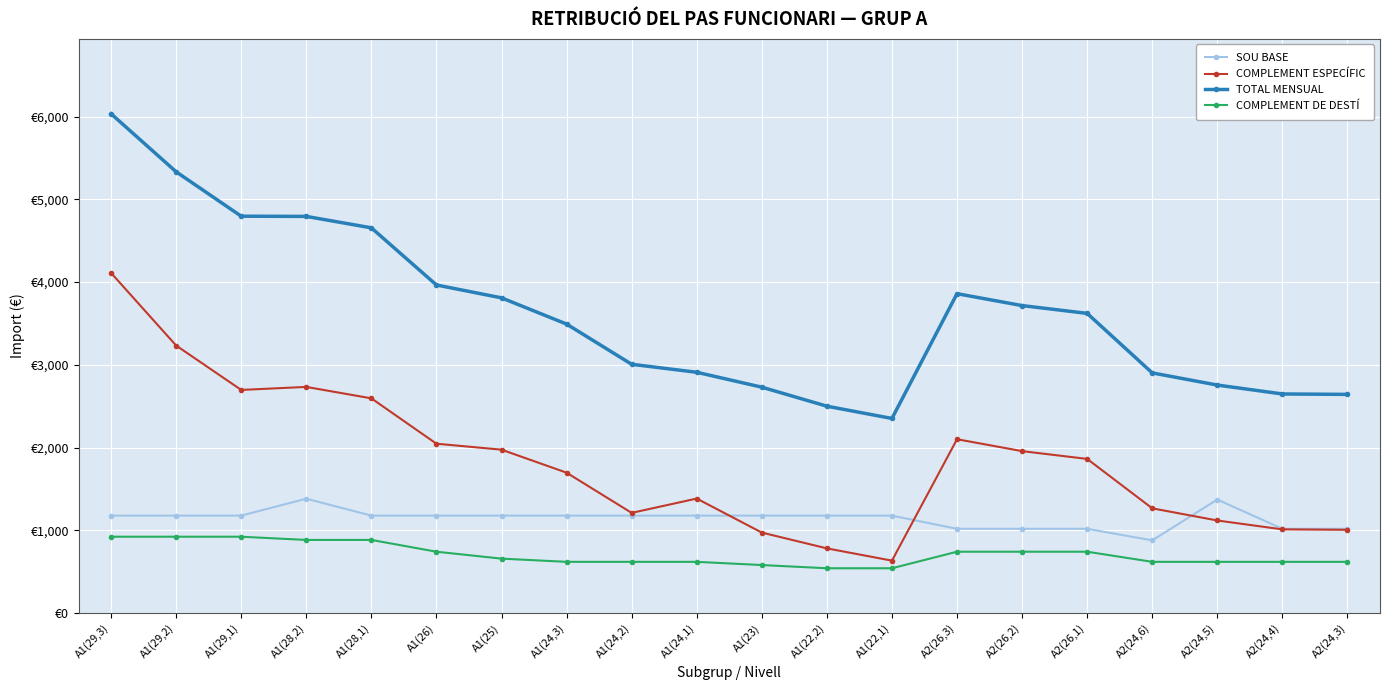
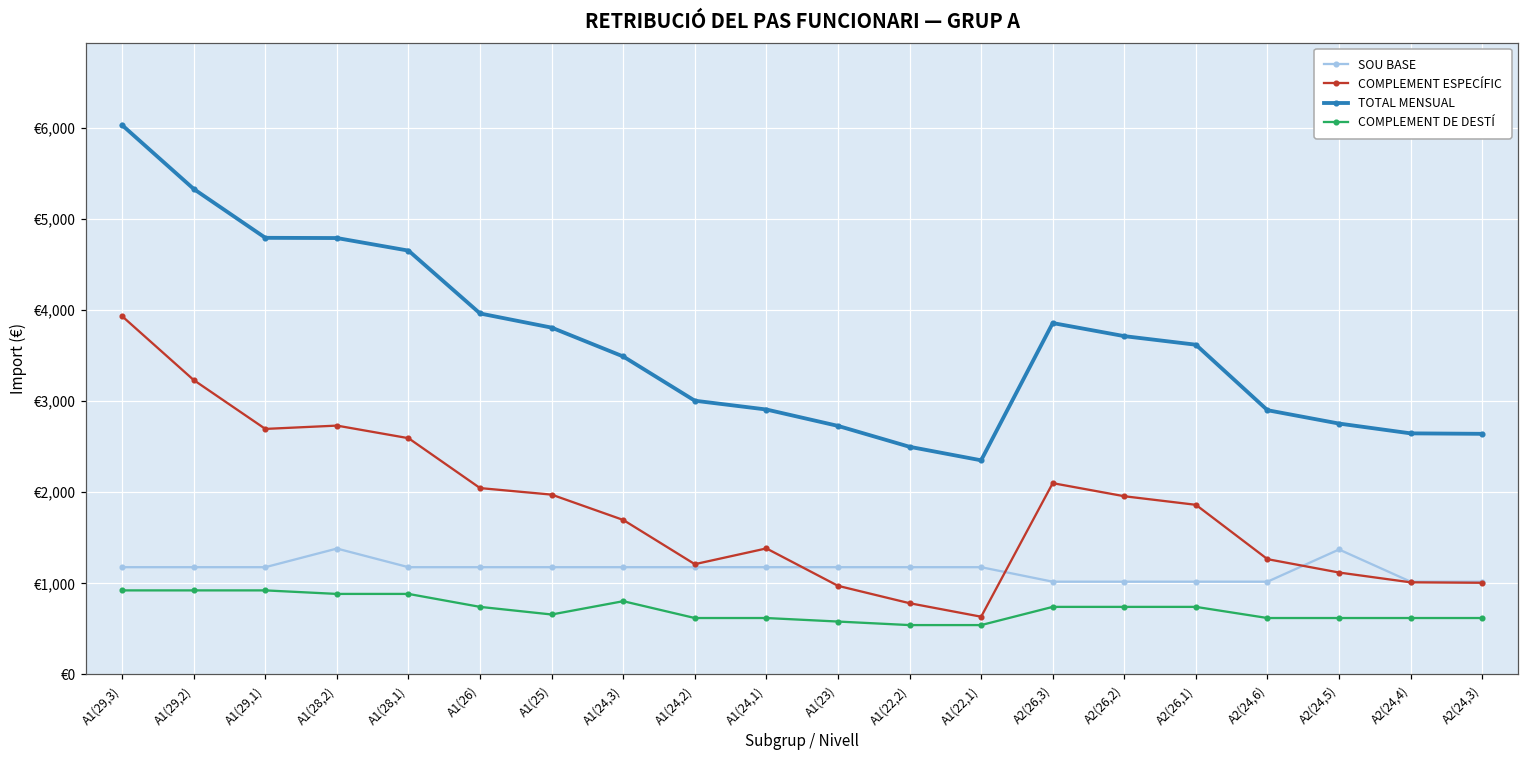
COMPLEMENT ESPECÍFIC, A1(29,3): €4,100 -> €3,900
COMPLEMENT DE DESTÍ, A1(24,3): €600 -> €800
SOU BASE, A2(24,6): €900 -> €1,000
